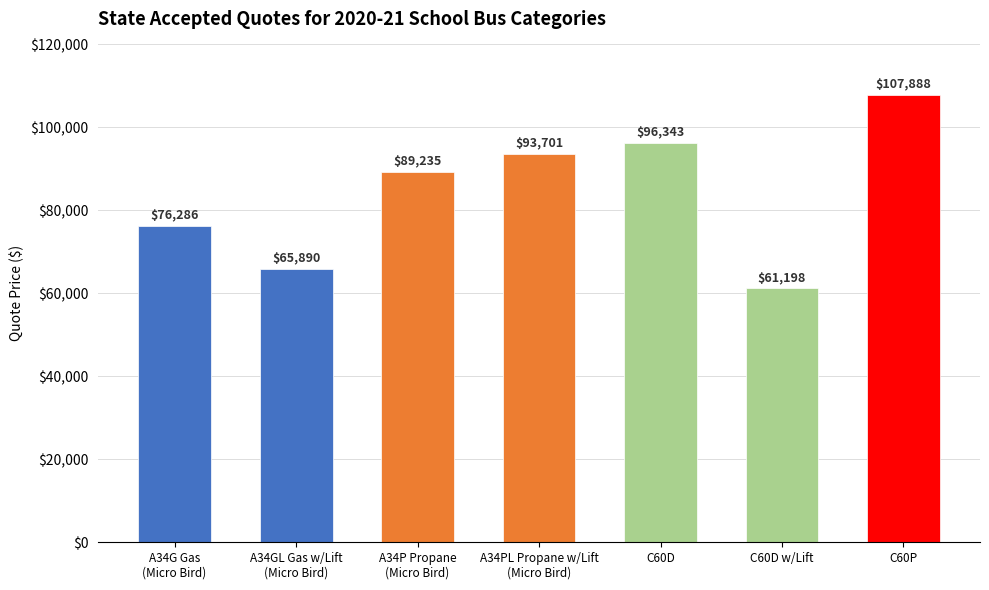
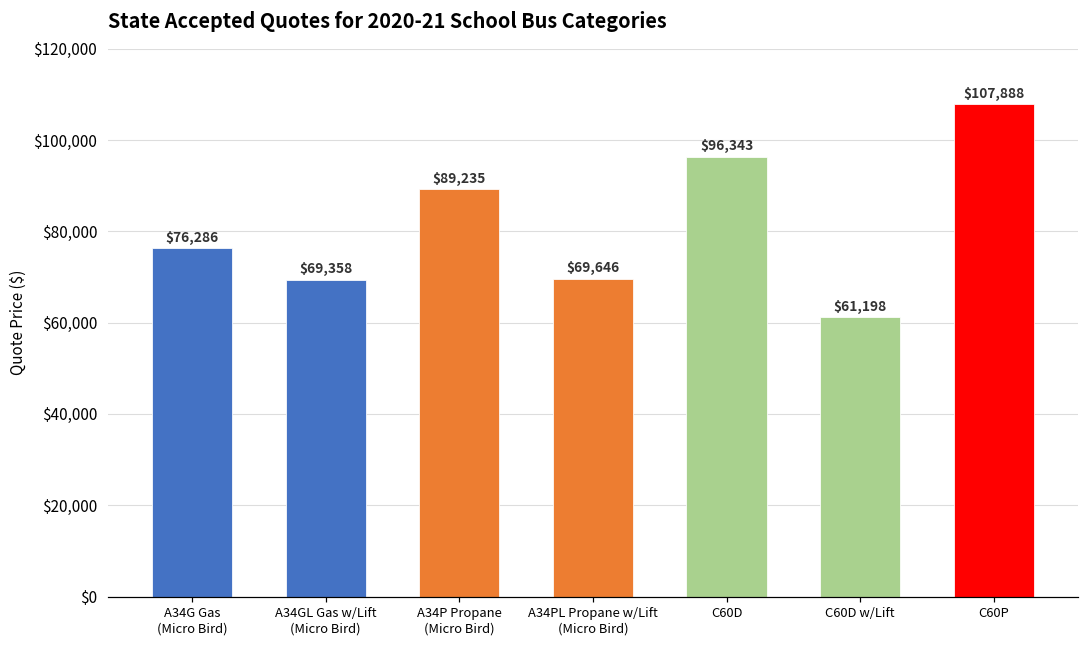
A34GL Gas w/Lift (Micro Bird): $65,890 -> $69,358
A34PL Propane w/Lift (Micro Bird): $93,701 -> $69,646
